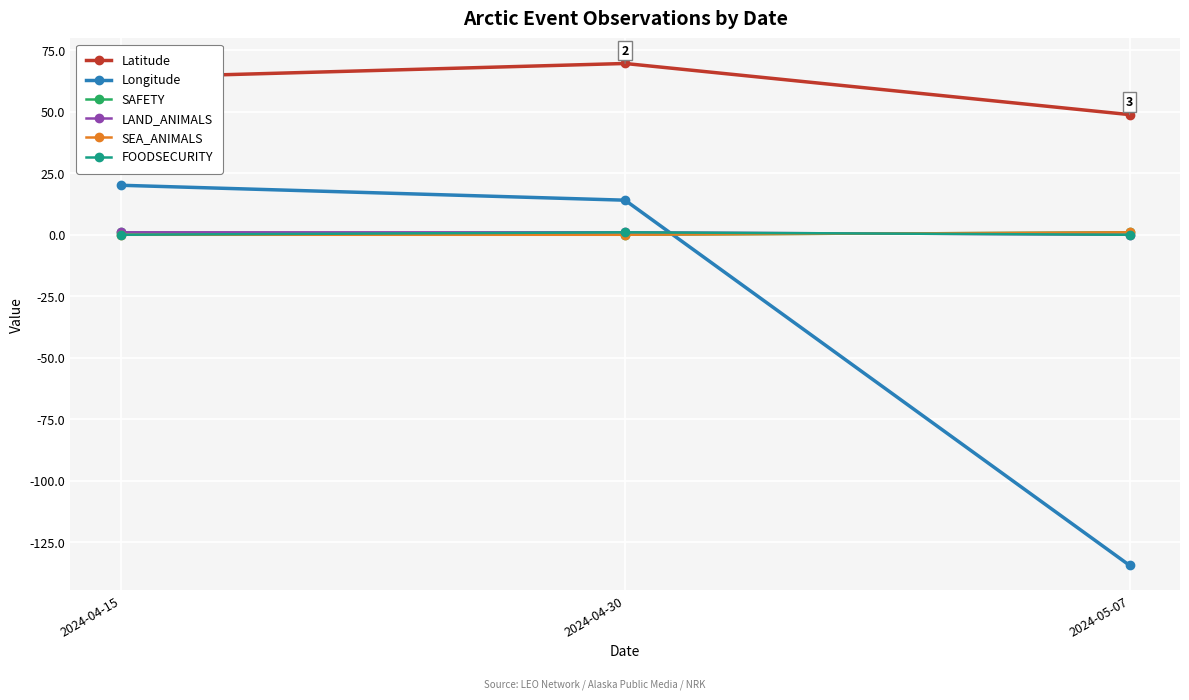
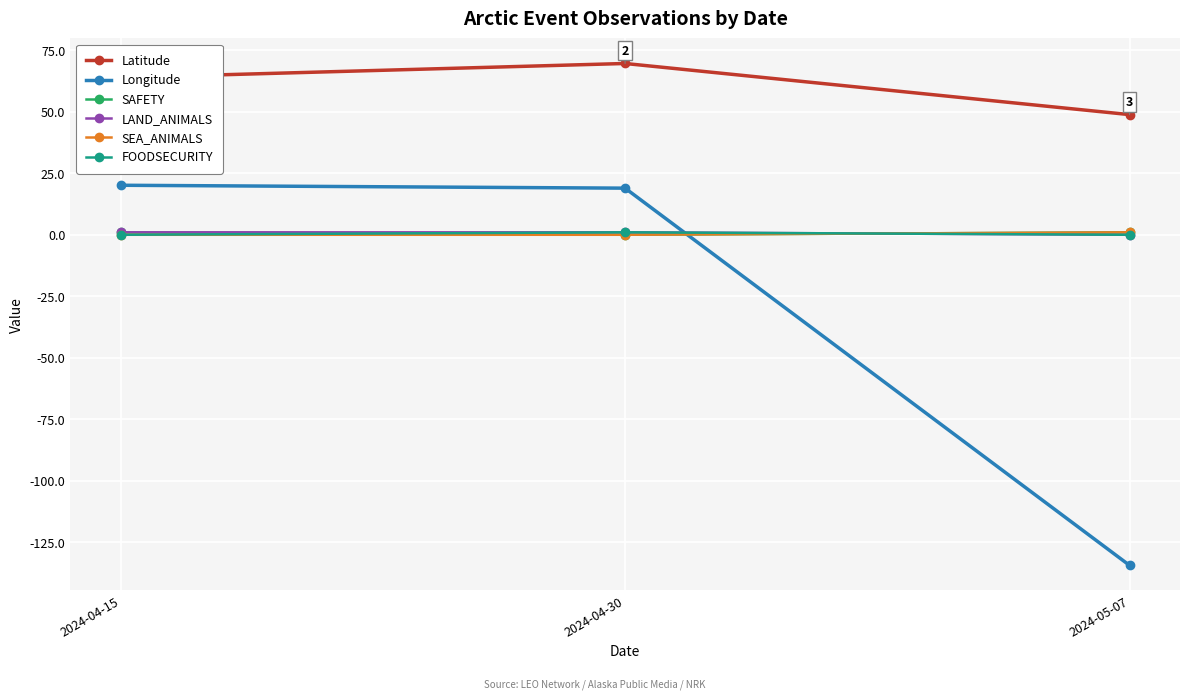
Longitude, 2024-04-30: 14 -> 19
